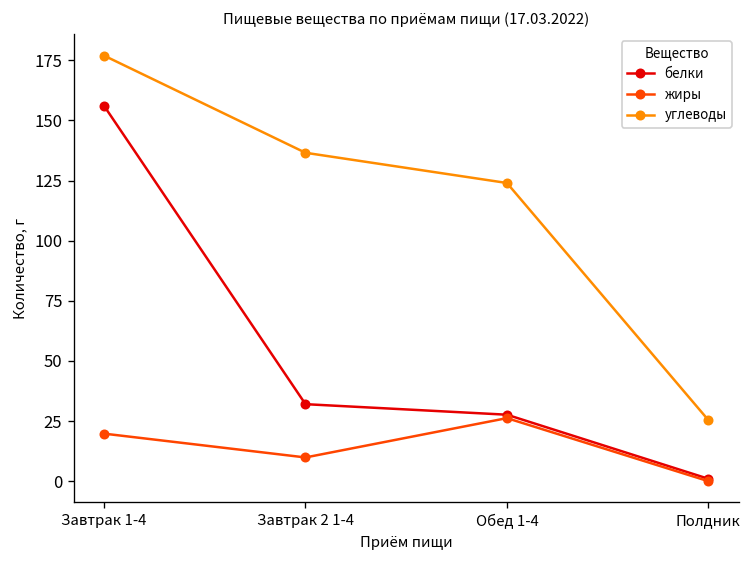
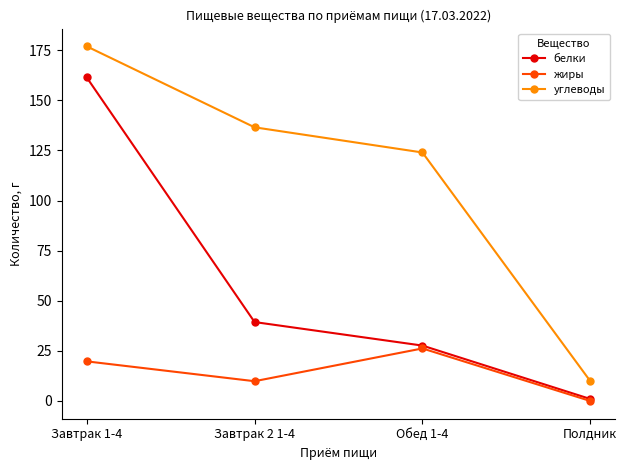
белки, Завтрак 1-4: 156 -> 161
белки, Завтрак 2 1-4: 32 -> 39
углеводы, Полдник: 25 -> 10
